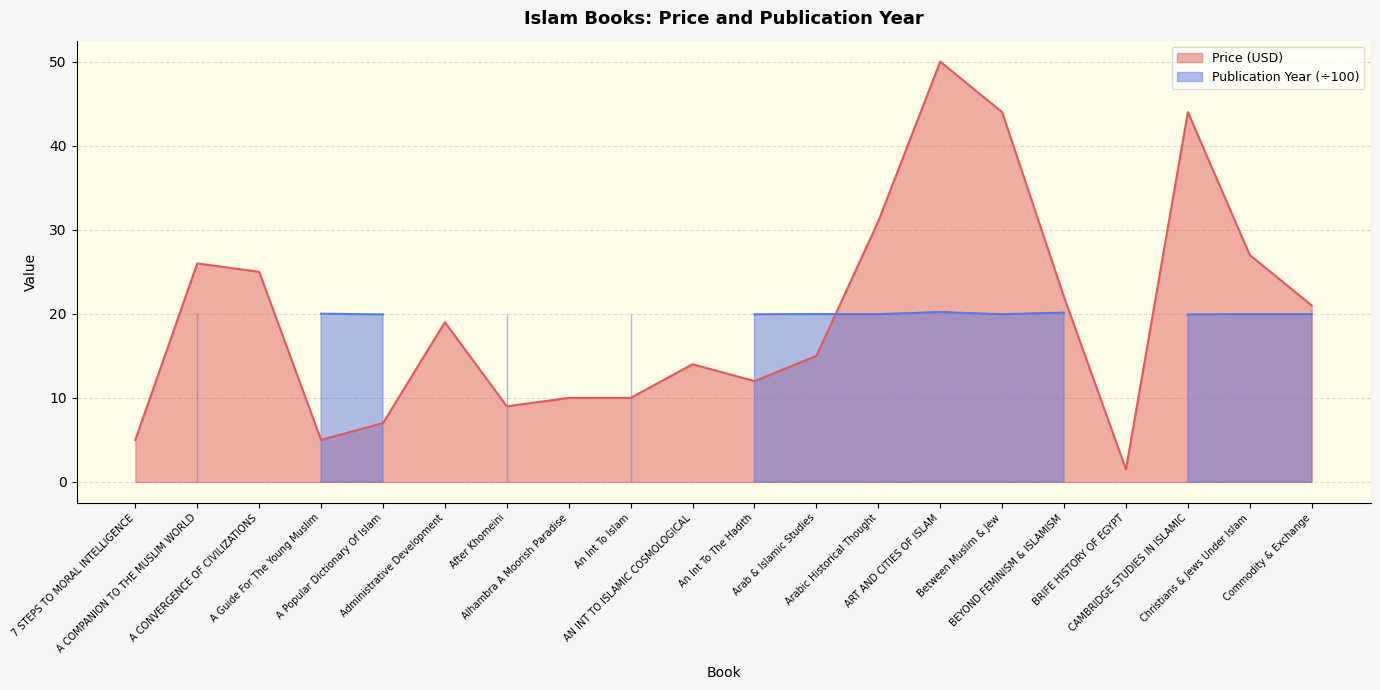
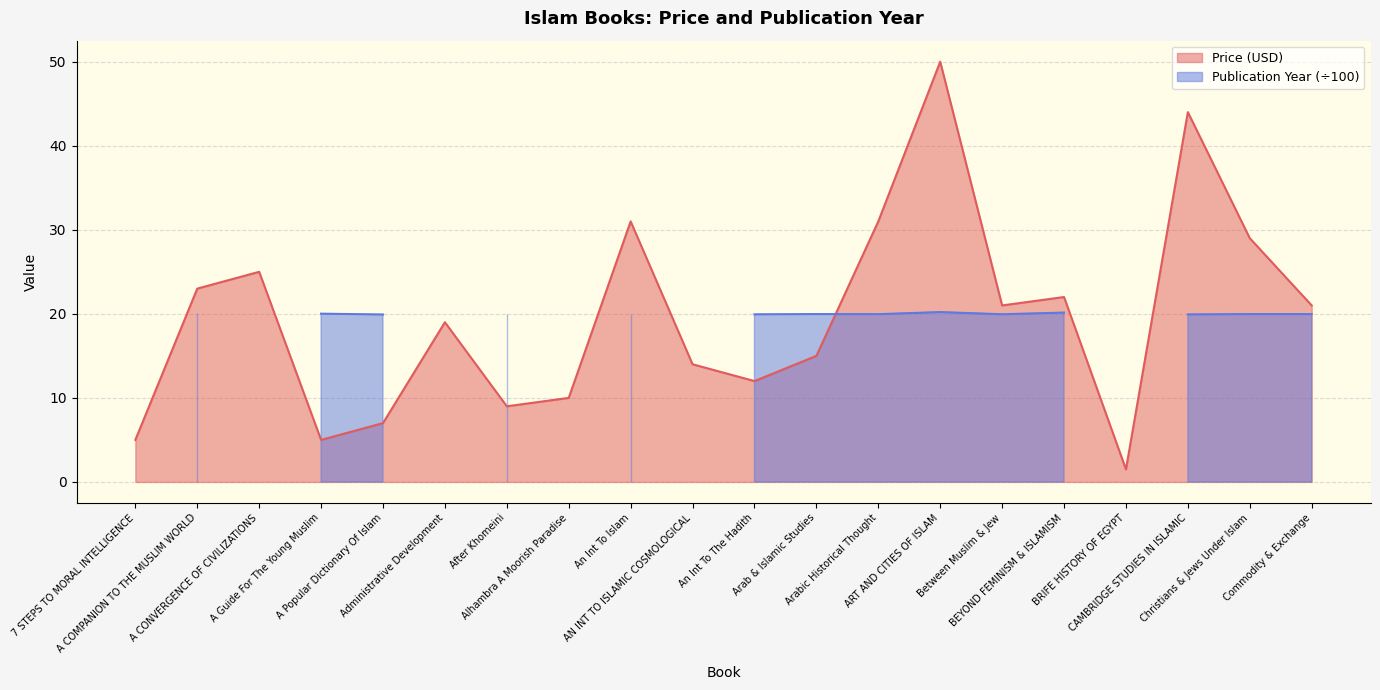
Price (USD), A COMPANION TO THE MUSLIM WORLD: 26 -> 23
Price (USD), An Int To Islam: 10 -> 31
Price (USD), Between Muslim & Jew: 44 -> 21
Price (USD), Christians & Jews Under Islam: 27 -> 29
